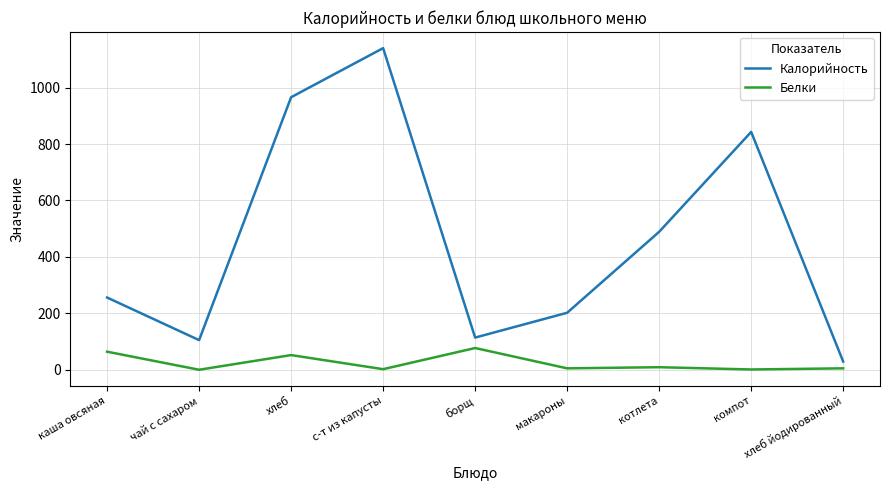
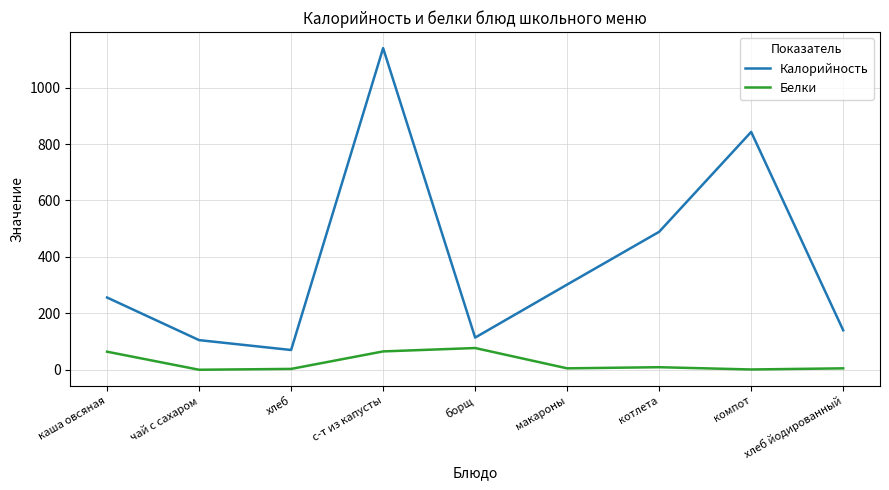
Калорийность, хлеб: 970 -> 70
Белки, хлеб: 50 -> 0
Белки, с-т из капусты: 0 -> 70
Калорийность, макароны: 200 -> 300
Калорийность, хлеб йодированный: 30 -> 140
